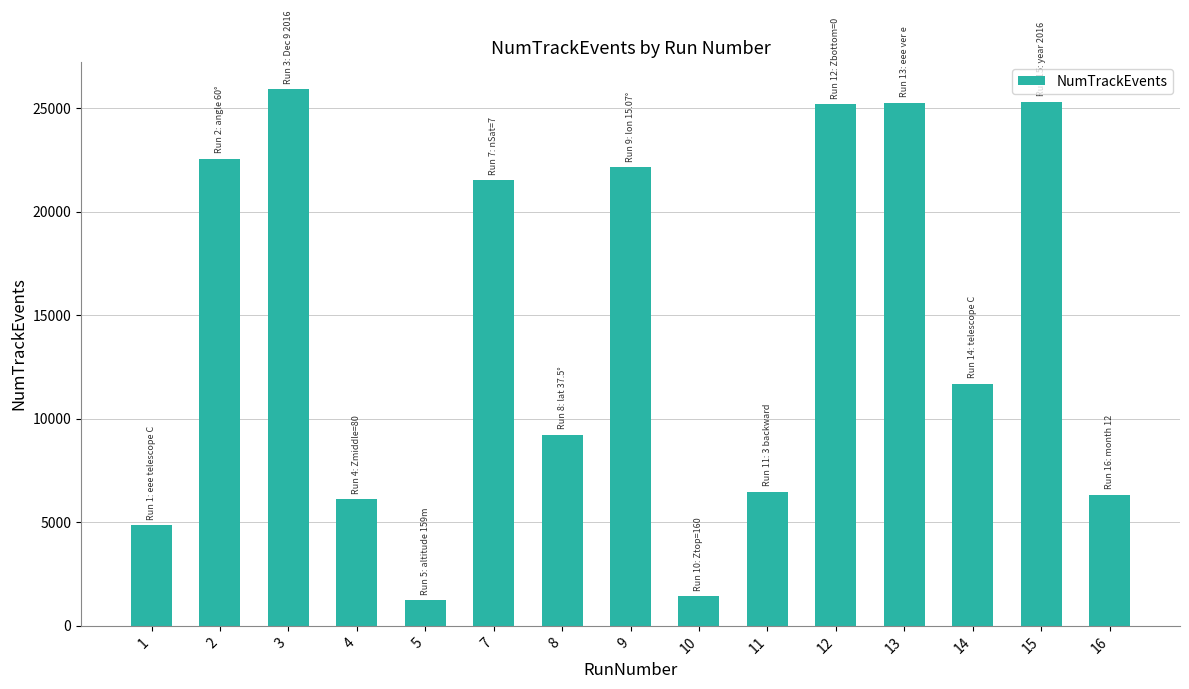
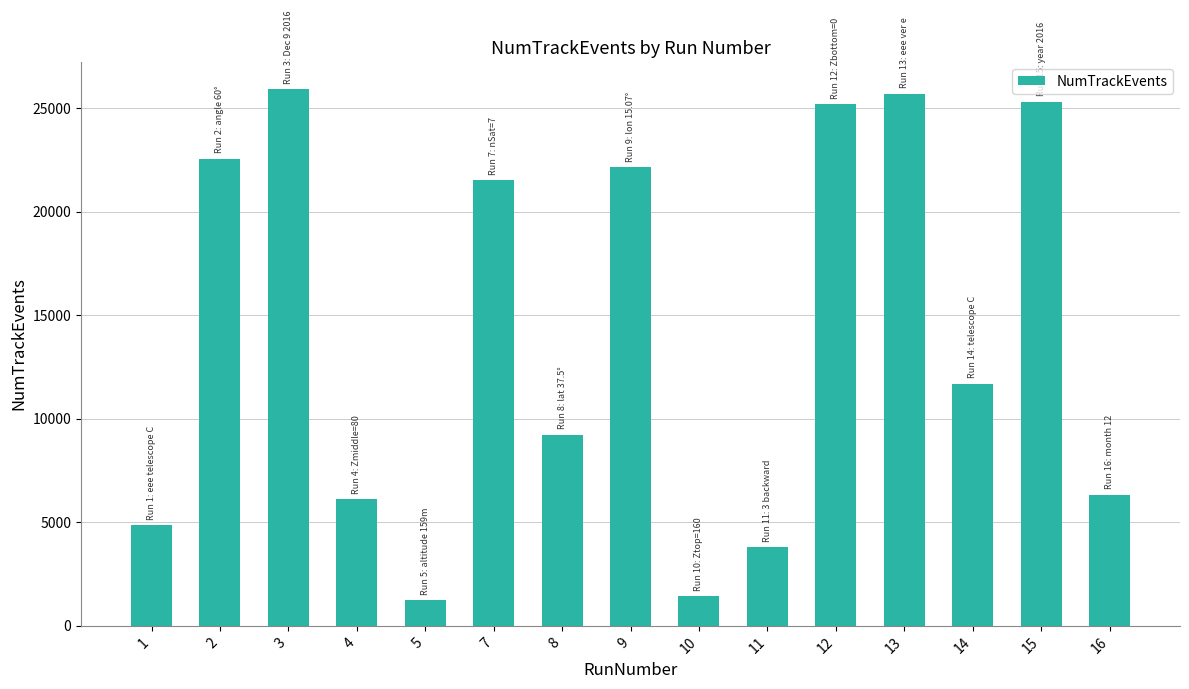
11: 6500 -> 3800
13: 25300 -> 25700
